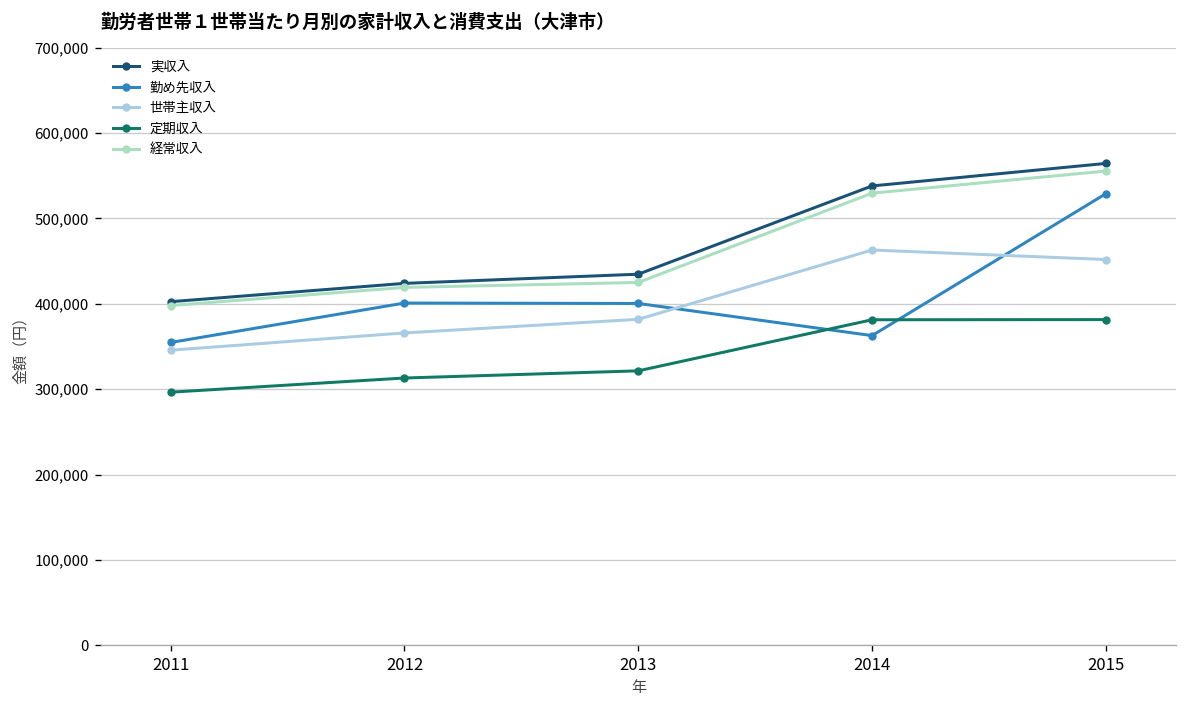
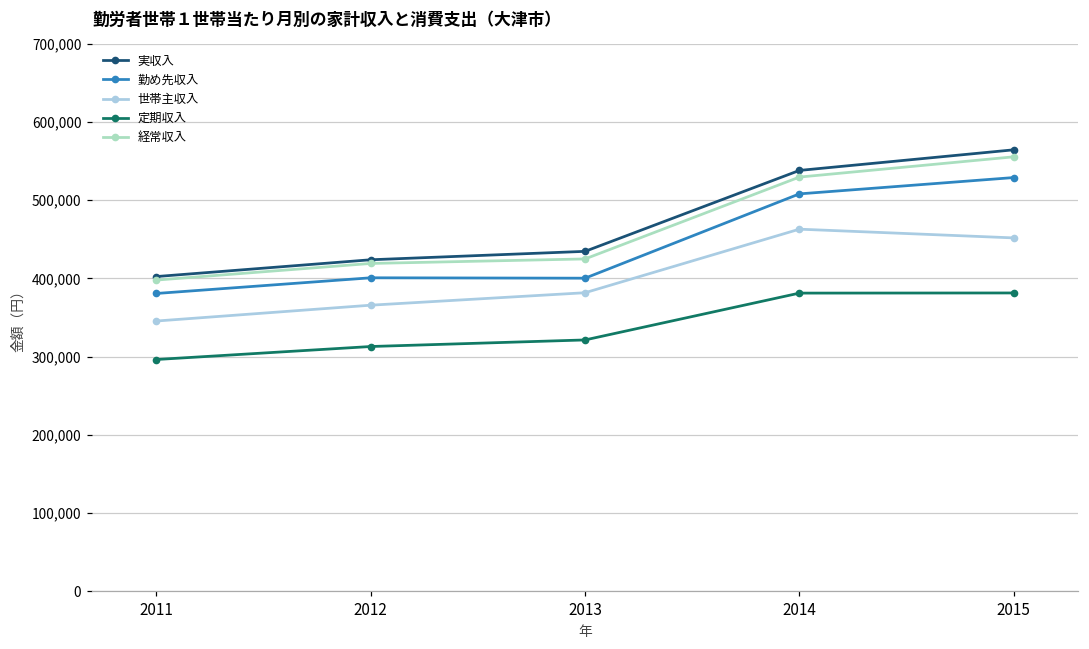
勤め先収入, 2011: 350,000 -> 380,000
勤め先収入, 2014: 360,000 -> 510,000
